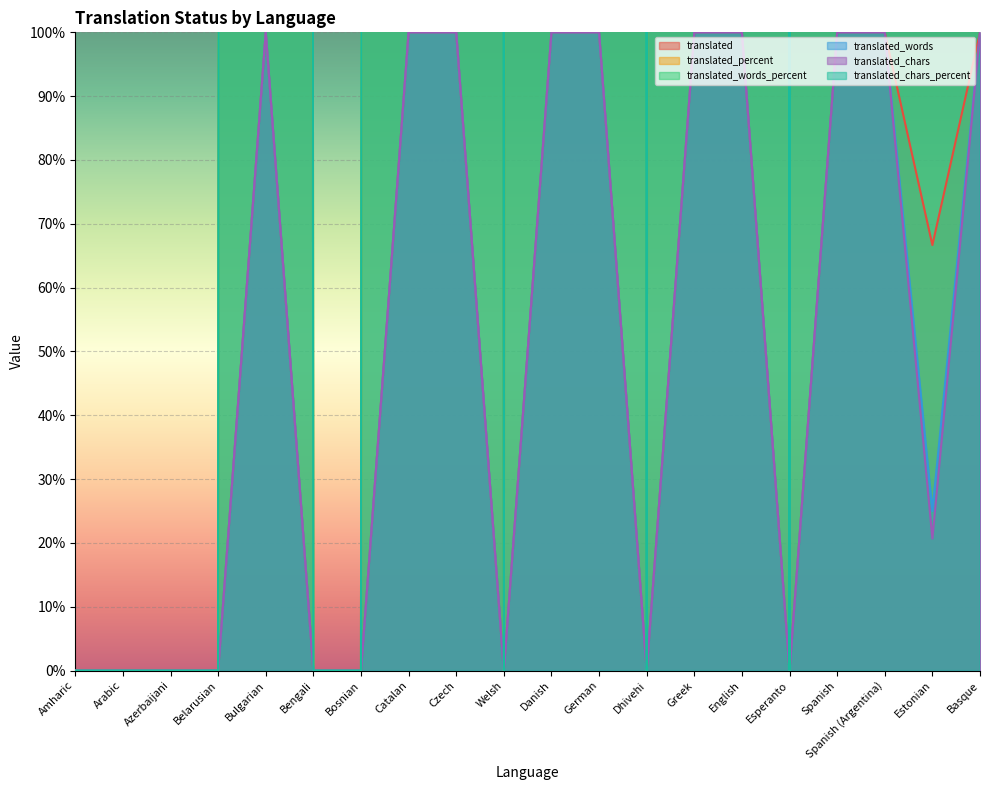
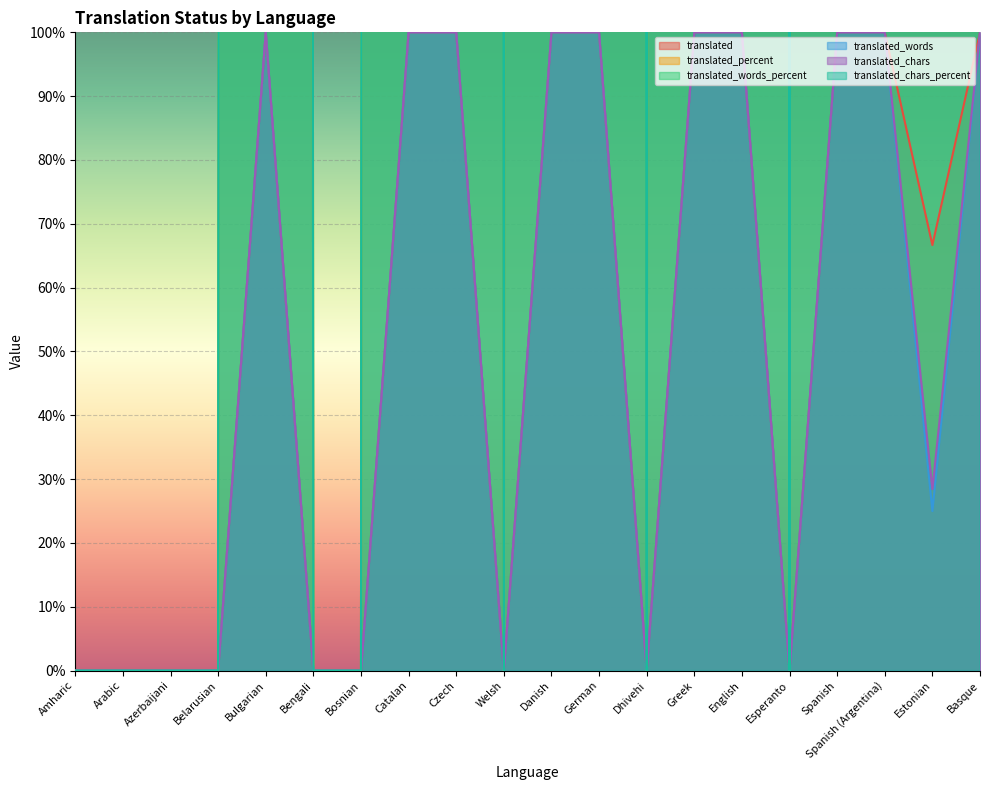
translated_chars, Estonian: 21% -> 28%
